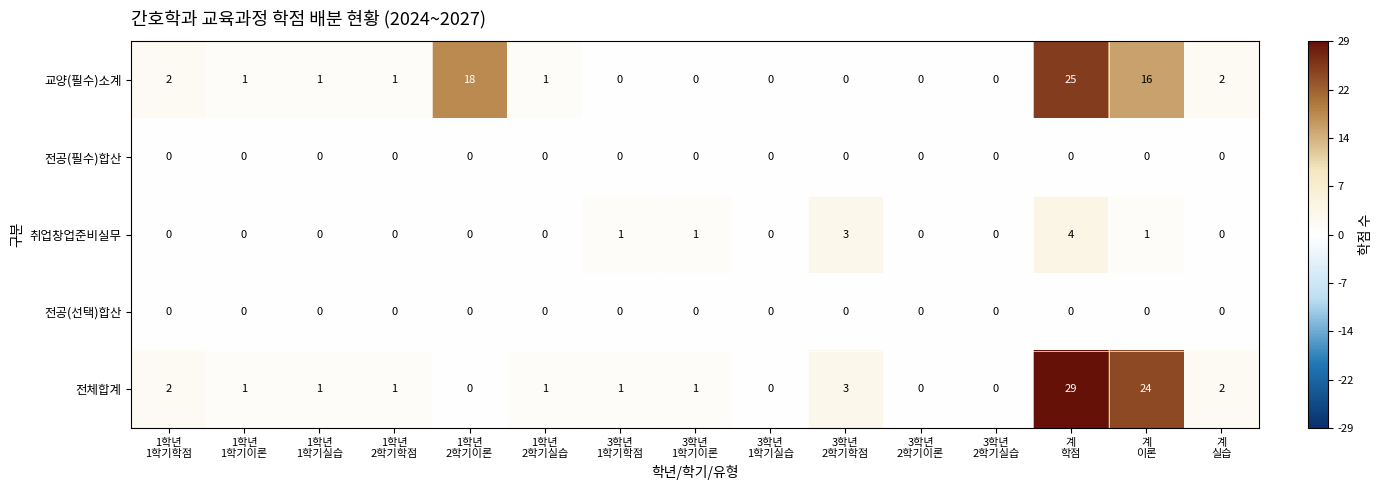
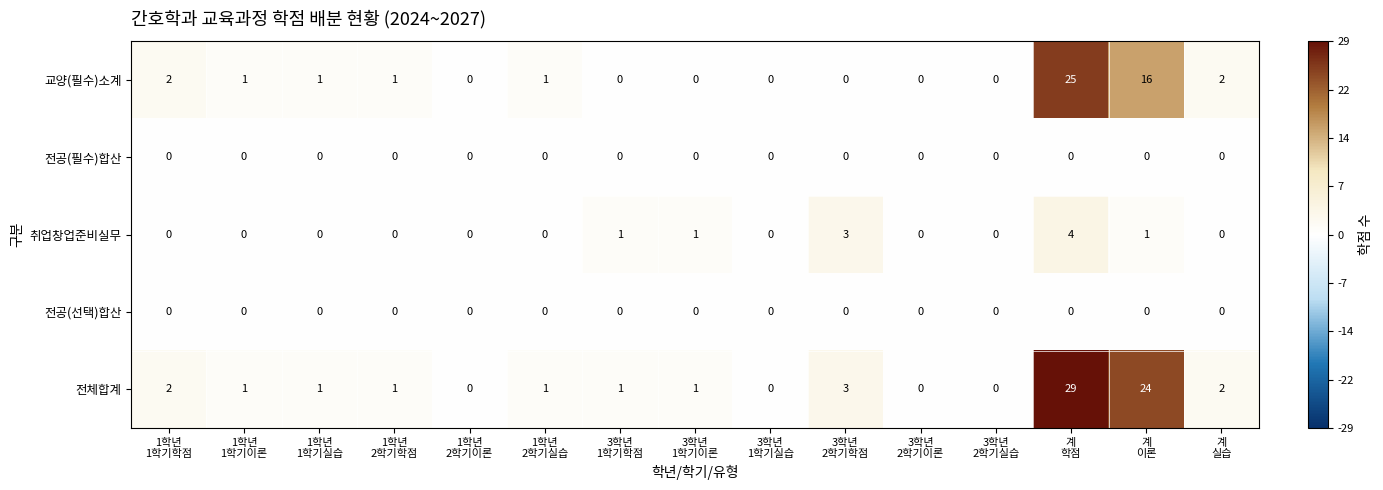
교양(필수)소계, 1학년 2학기이론: 18 -> 0
